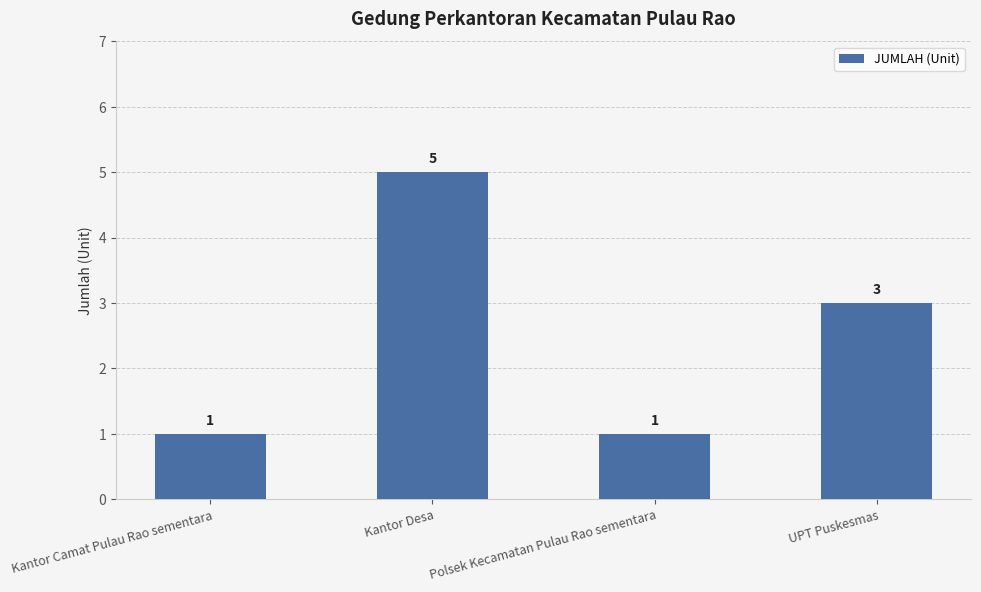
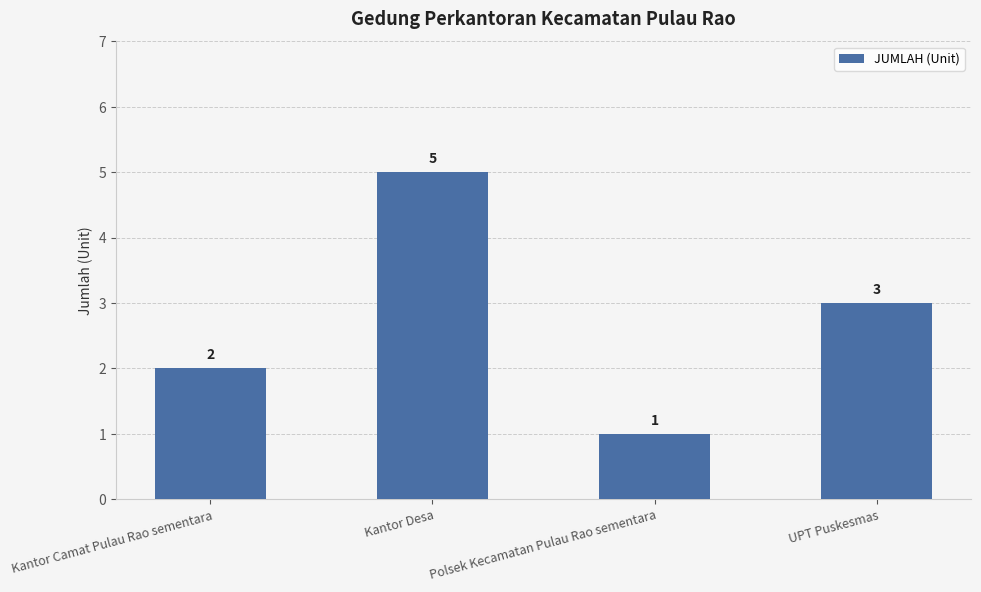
Kantor Camat Pulau Rao sementara: 1 -> 2
